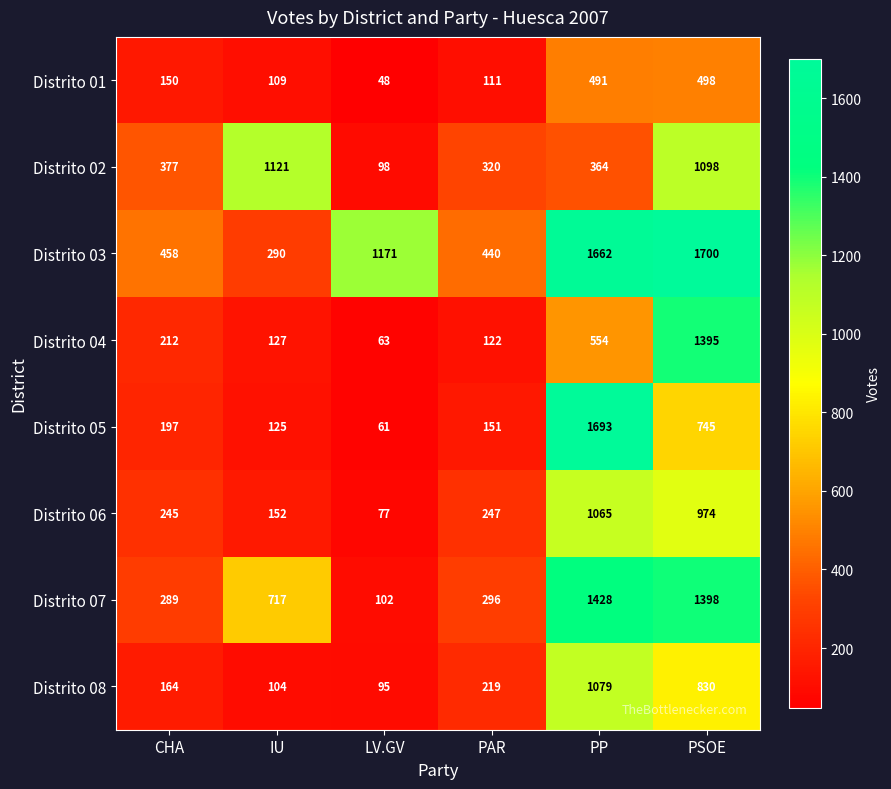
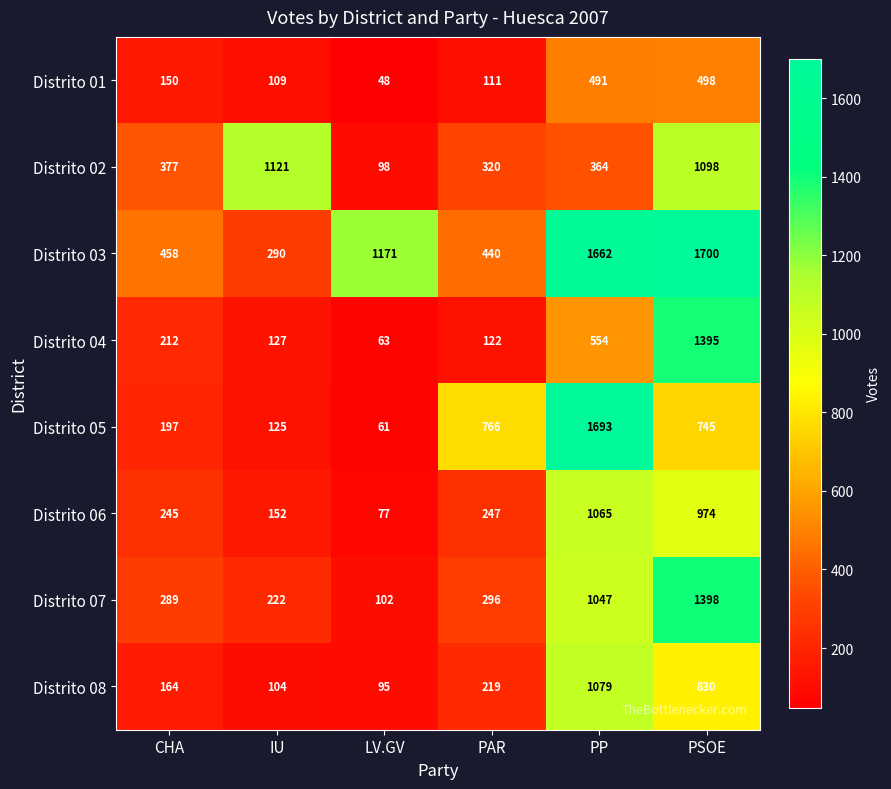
Distrito 05, PAR: 151 -> 766
Distrito 07, IU: 717 -> 222
Distrito 07, PP: 1428 -> 1047
